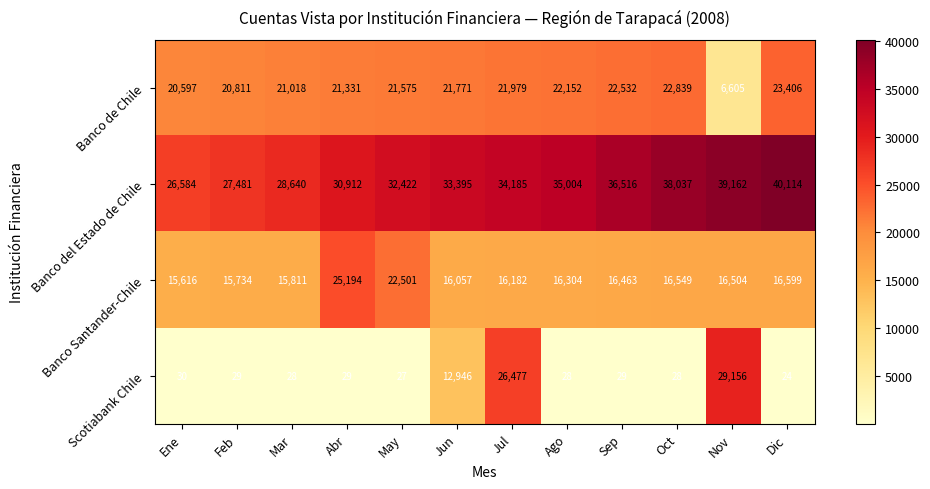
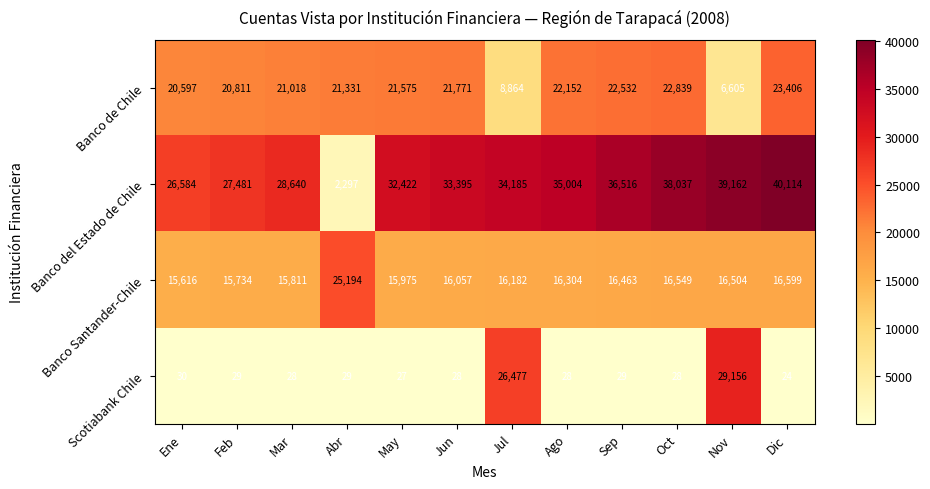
Banco de Chile, Jul: 21,979 -> 8,864
Banco del Estado de Chile, Abr: 30,912 -> 2,297
Banco Santander-Chile, May: 22,501 -> 15,975
Scotiabank Chile, Jun: 12,946 -> 28
